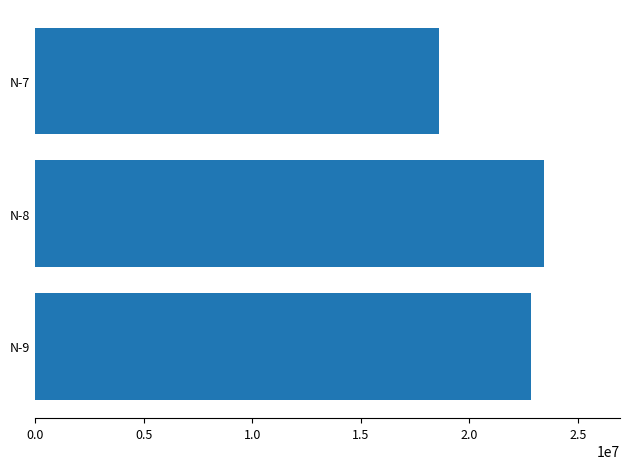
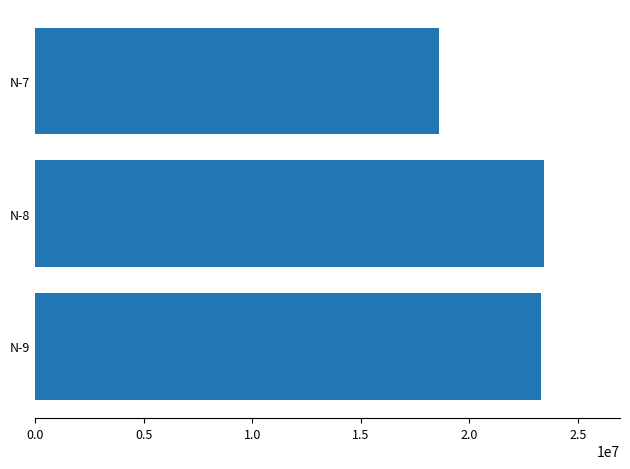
N-9: 22800000 -> 23300000
